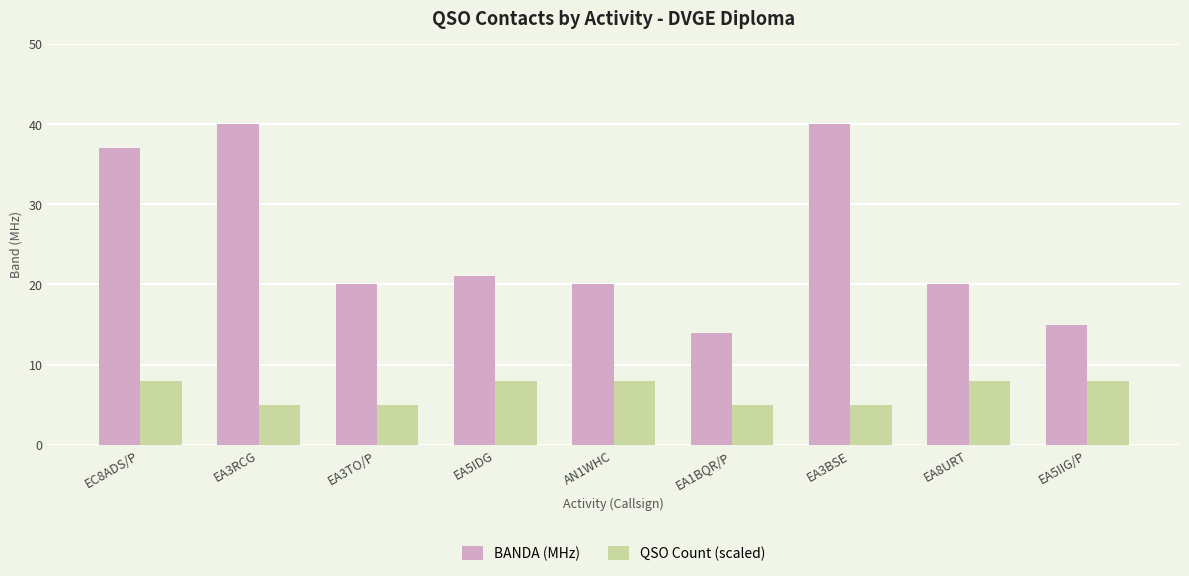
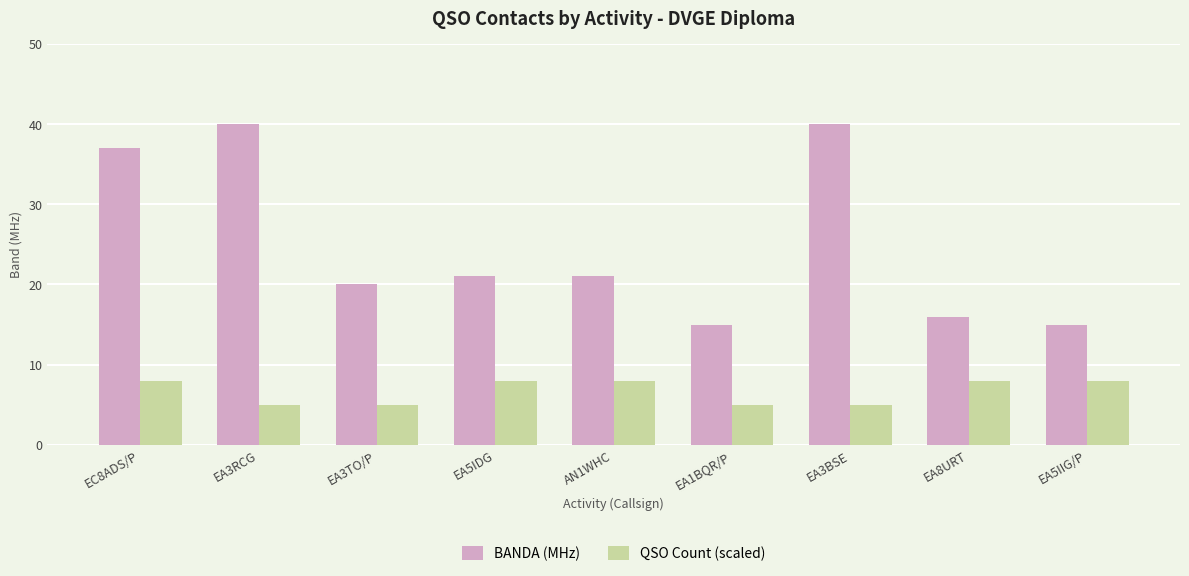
BANDA (MHz), AN1WHC: 20 -> 21
BANDA (MHz), EA1BQR/P: 14 -> 15
BANDA (MHz), EA8URT: 20 -> 16
